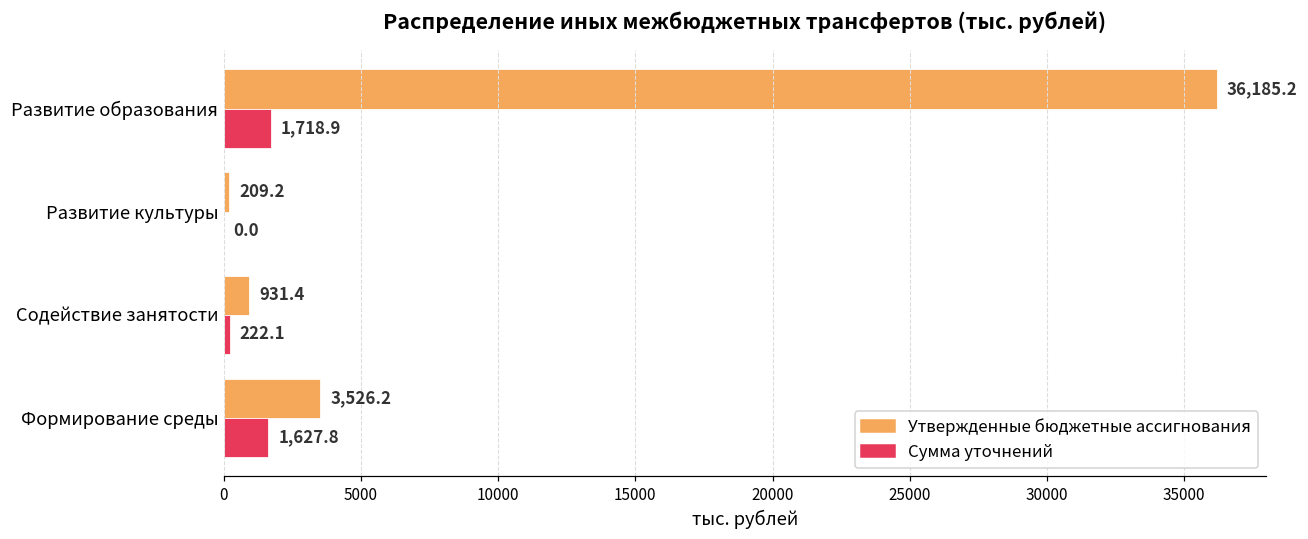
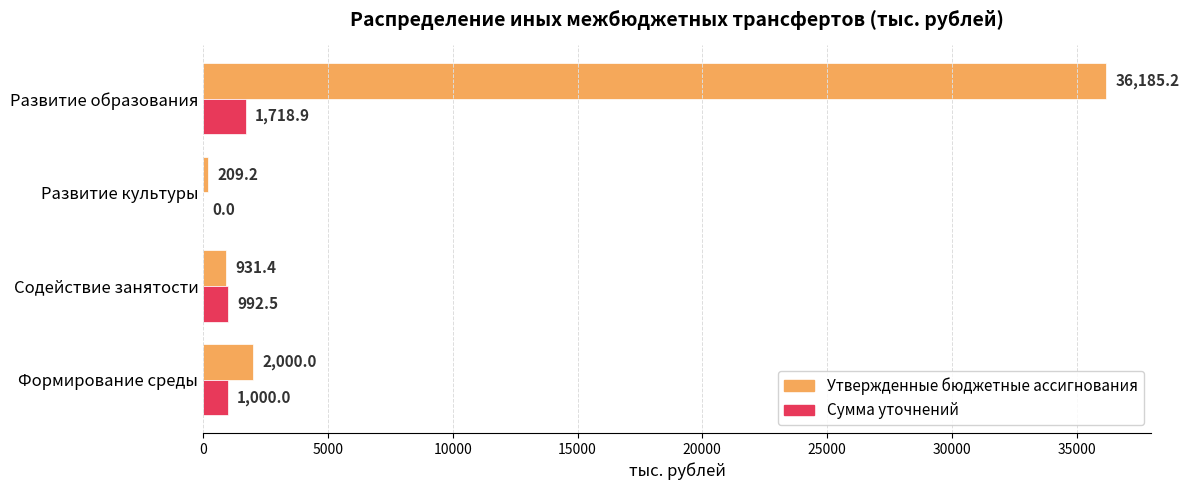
Сумма уточнений, Содействие занятости: 222.1 -> 992.5
Утвержденные бюджетные ассигнования, Формирование среды: 3,526.2 -> 2,000.0
Сумма уточнений, Формирование среды: 1,627.8 -> 1,000.0
